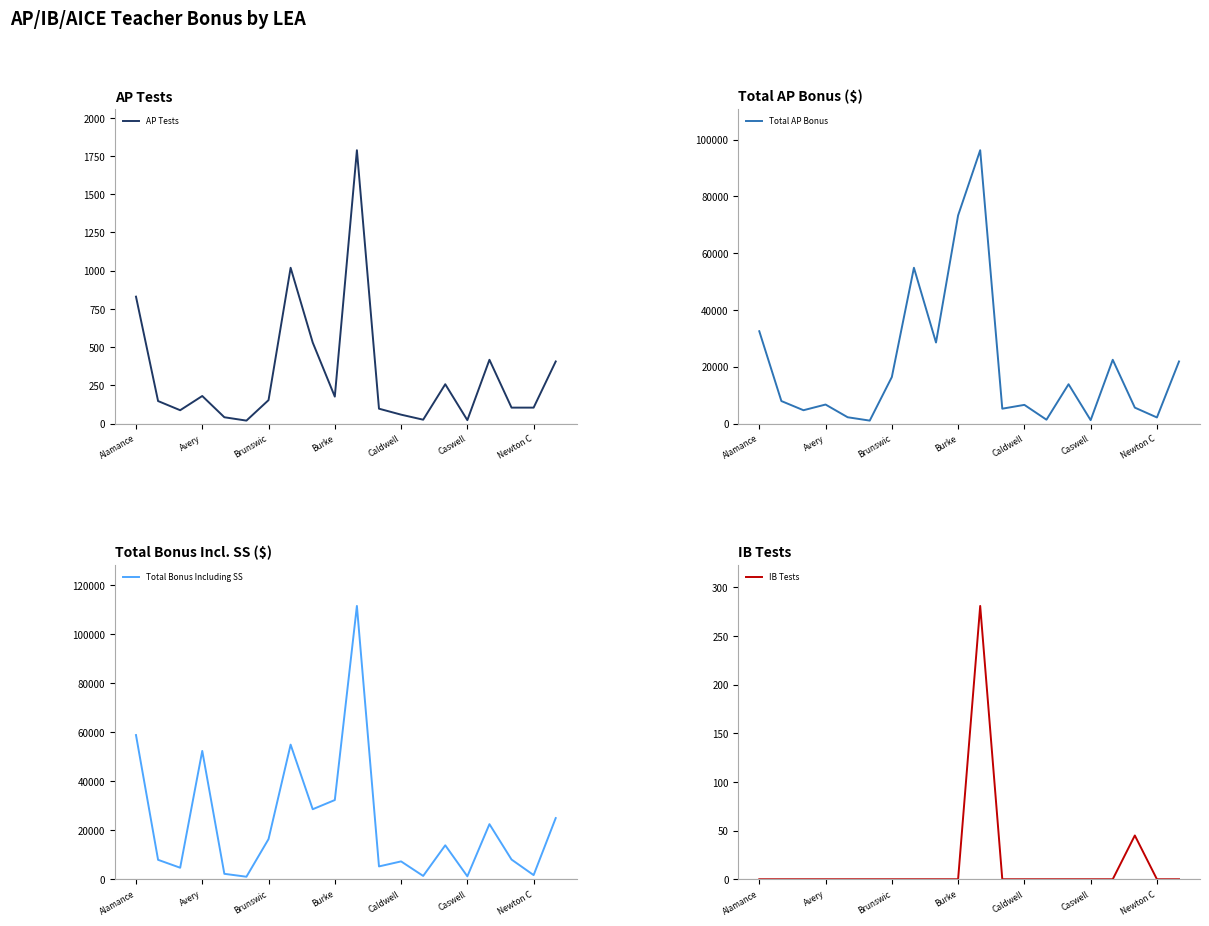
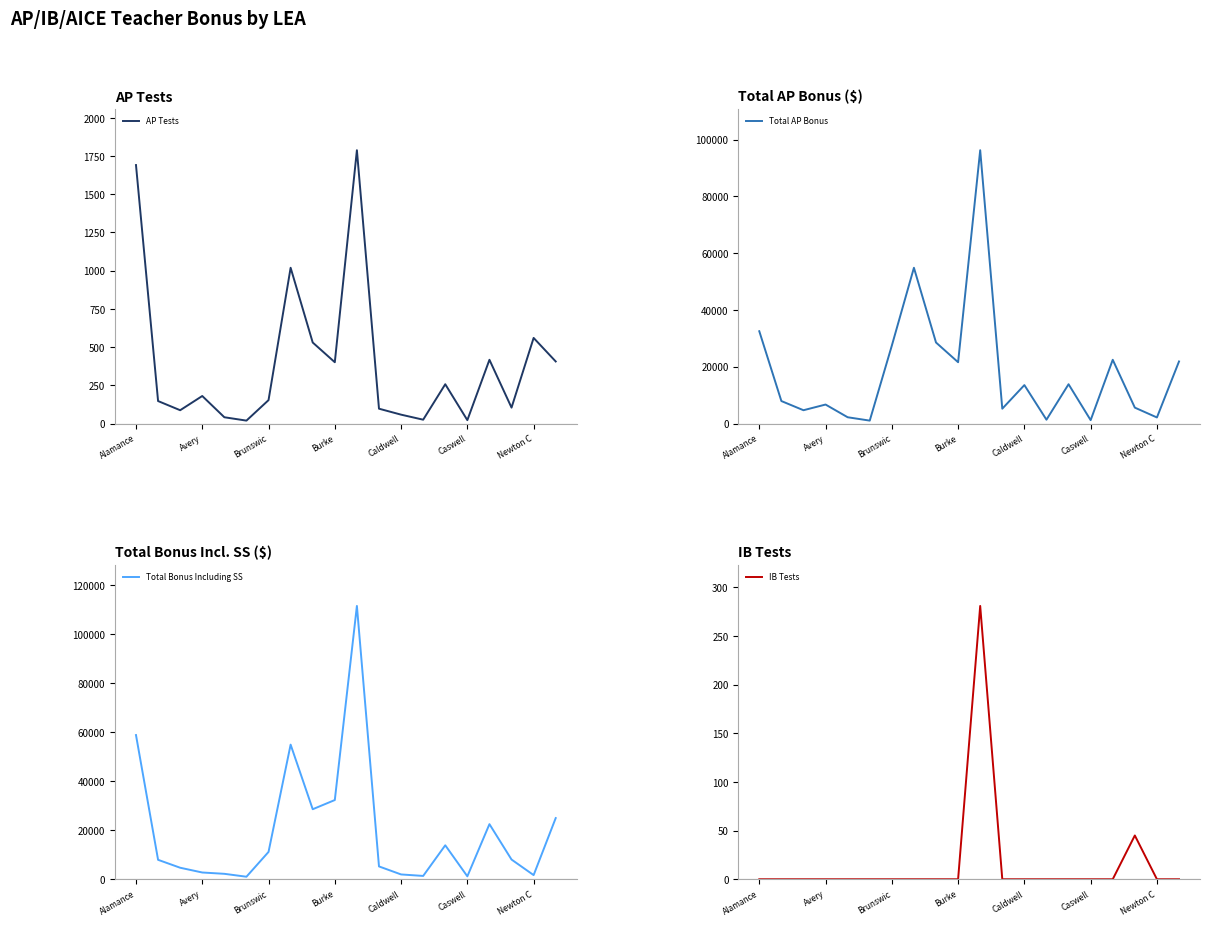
AP Tests, Alamance: 830 -> 1690
AP Tests, Burke: 180 -> 400
AP Tests, Newton C: 100 -> 560
Total AP Bonus ($), Brunswic: 16000 -> 27000
Total AP Bonus ($), Burke: 73000 -> 22000
Total AP Bonus ($), Caldwell: 7000 -> 14000
Total Bonus Incl. SS ($), Avery: 52000 -> 3000
Total Bonus Incl. SS ($), Brunswic: 16000 -> 11000
Total Bonus Incl. SS ($), Caldwell: 7000 -> 2000
